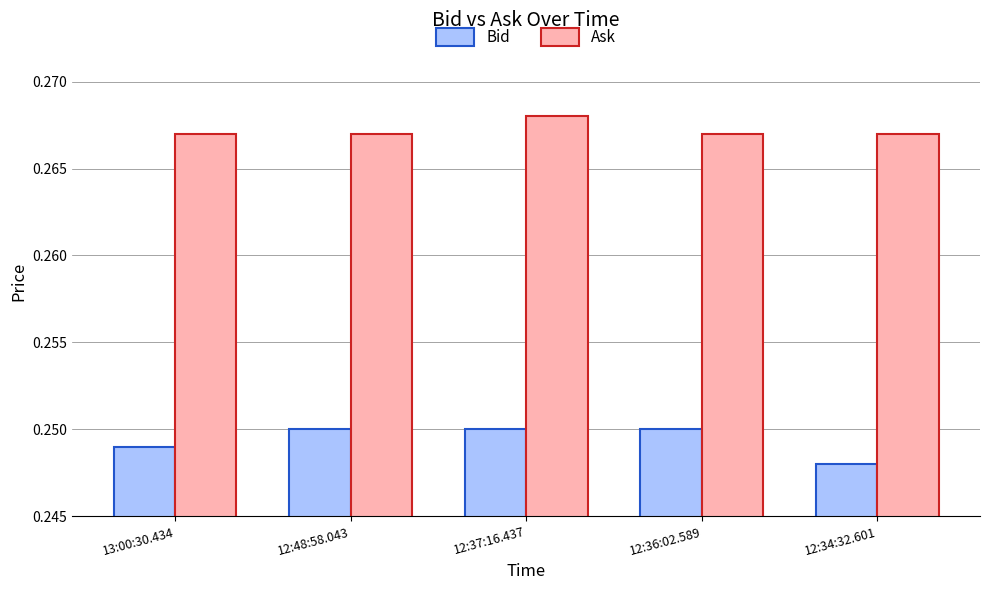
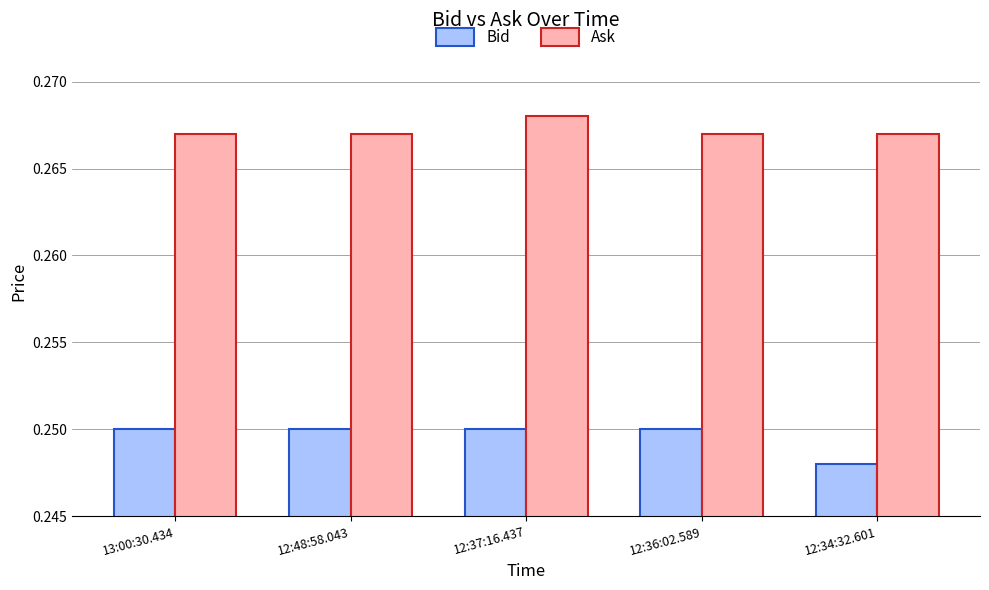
Bid, 13:00:30.434: 0.249 -> 0.250
